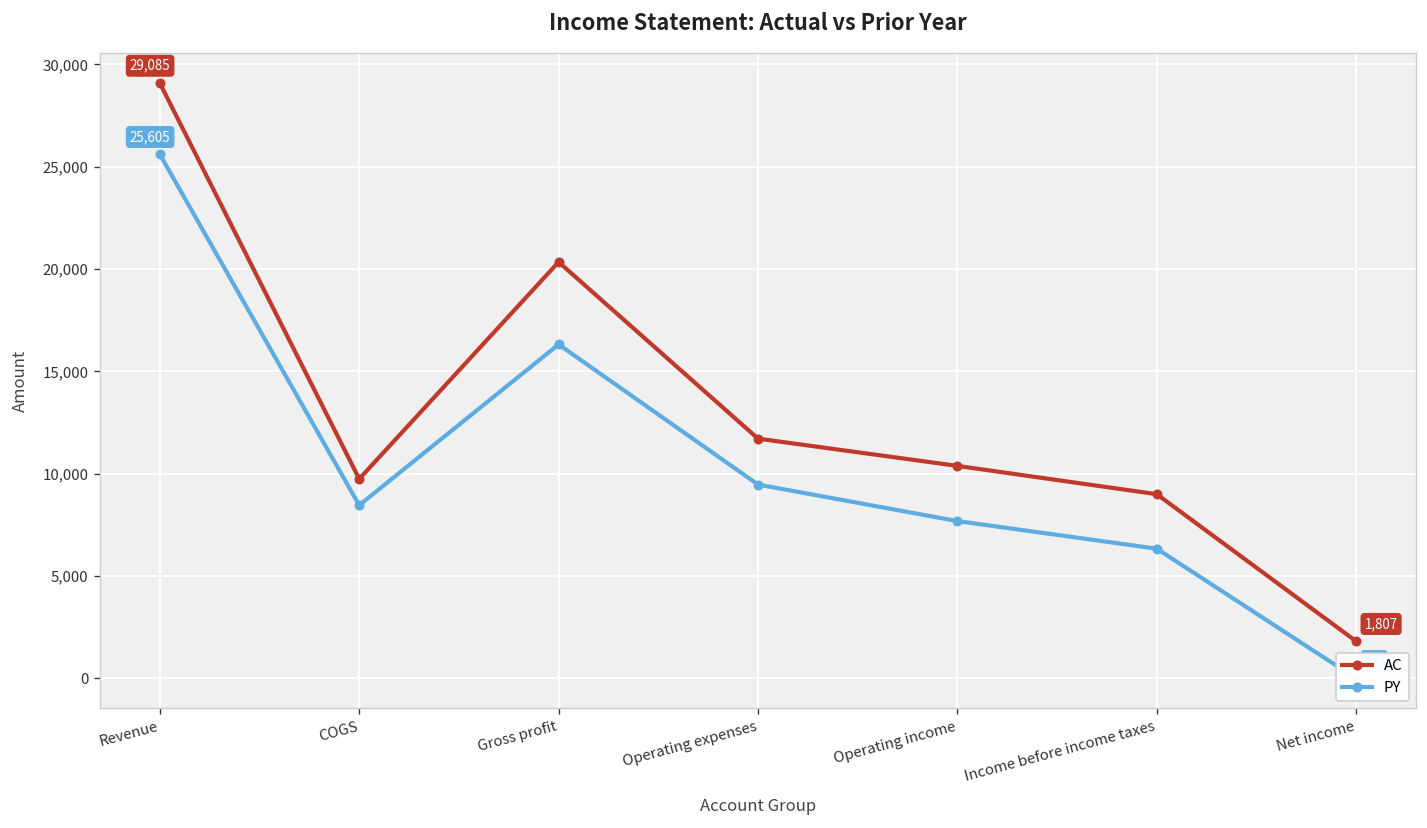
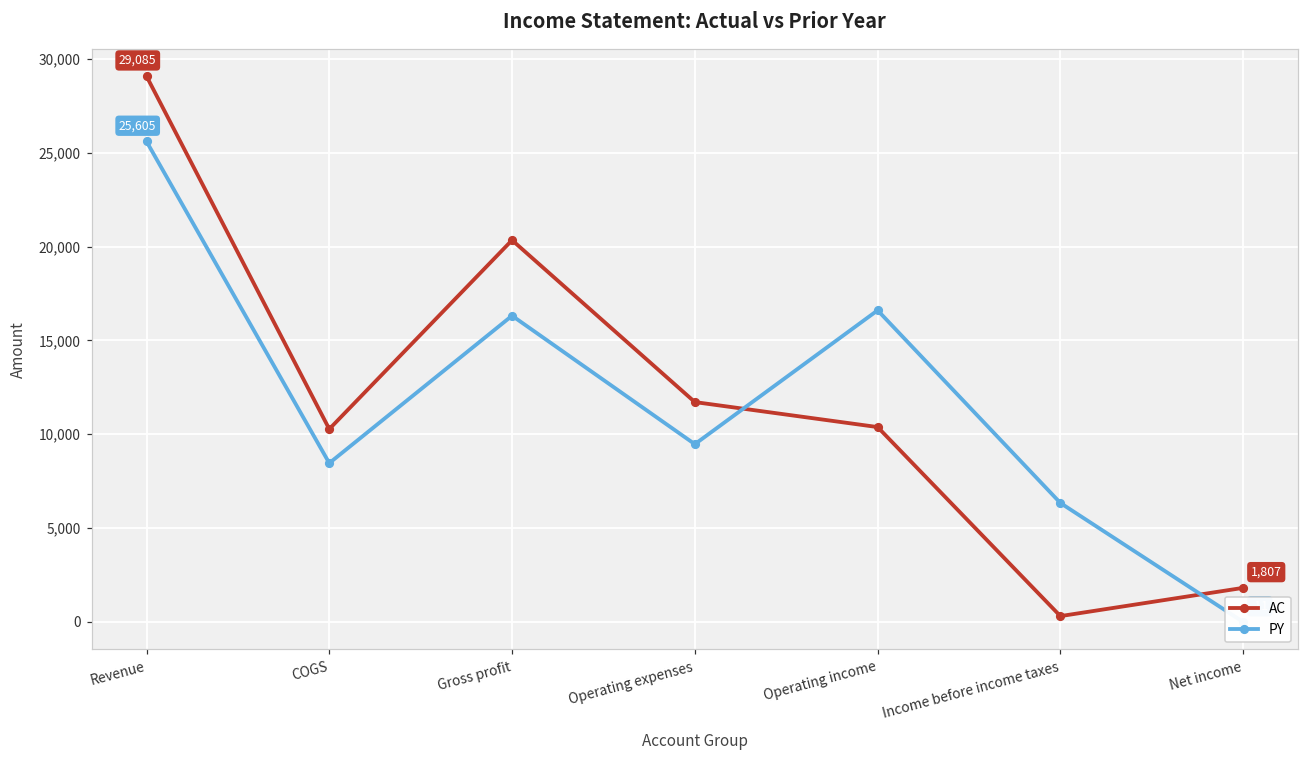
AC, COGS: 9,700 -> 10,300
PY, Operating income: 7,700 -> 16,600
AC, Income before income taxes: 9,000 -> 300
